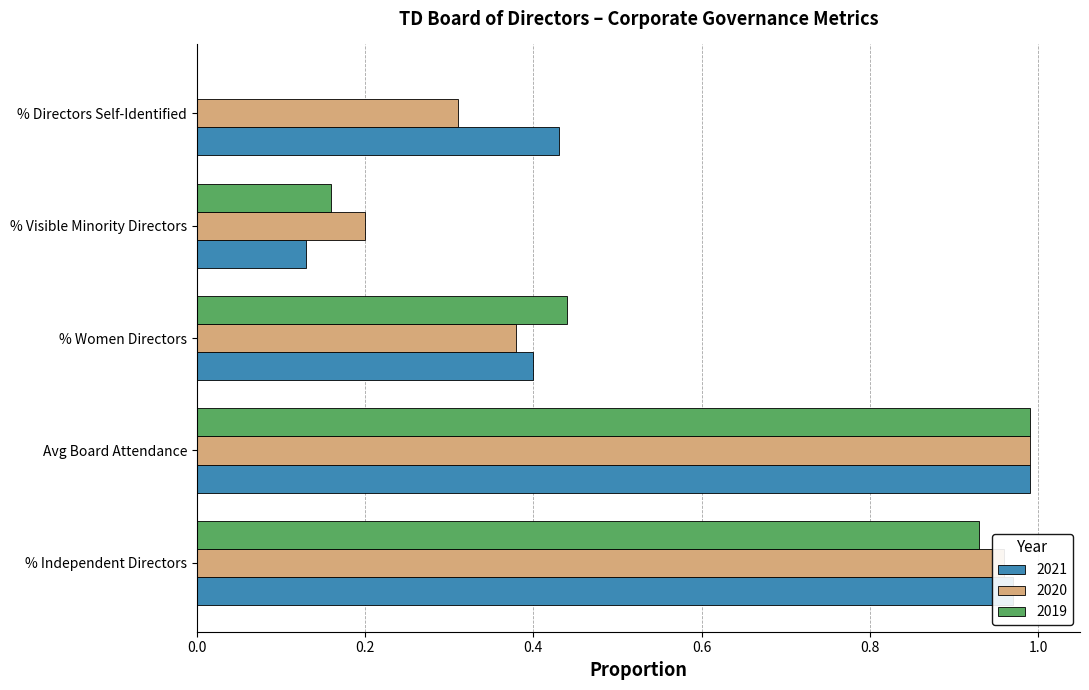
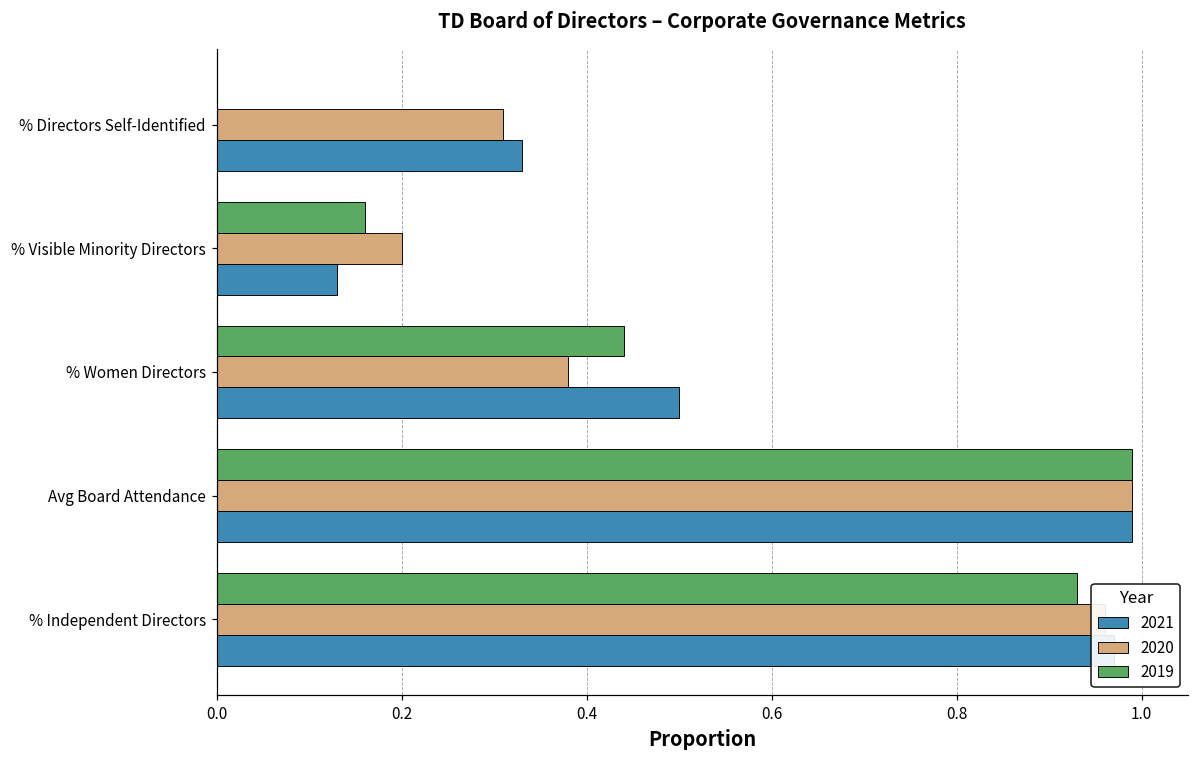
2021, % Directors Self-Identified: 0.43 -> 0.33
2021, % Women Directors: 0.4 -> 0.5
